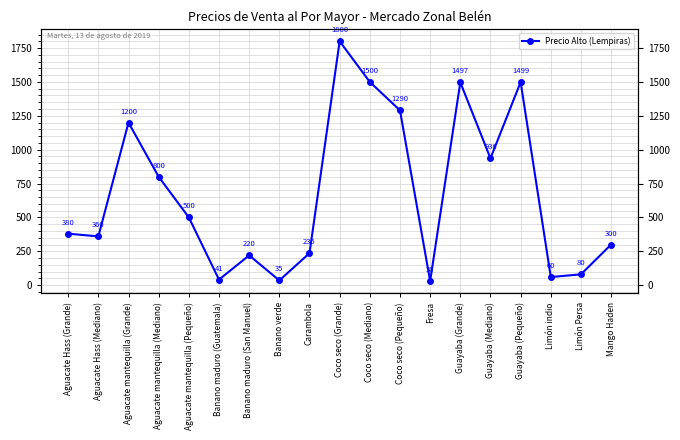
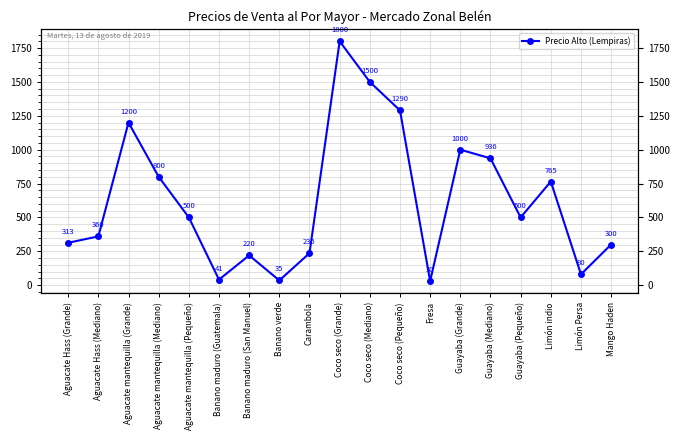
Aguacate Hass (Grande): 380 -> 313
Guayaba (Grande): 1497 -> 1000
Guayaba (Pequeño): 1499 -> 500
Limón indio: 60 -> 765
